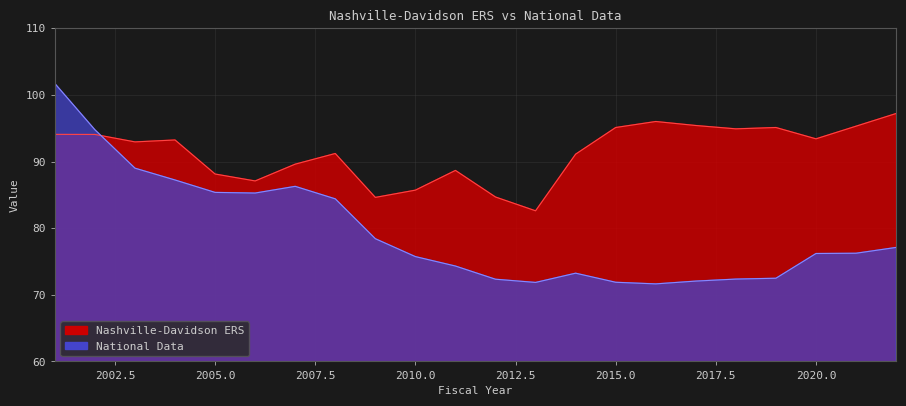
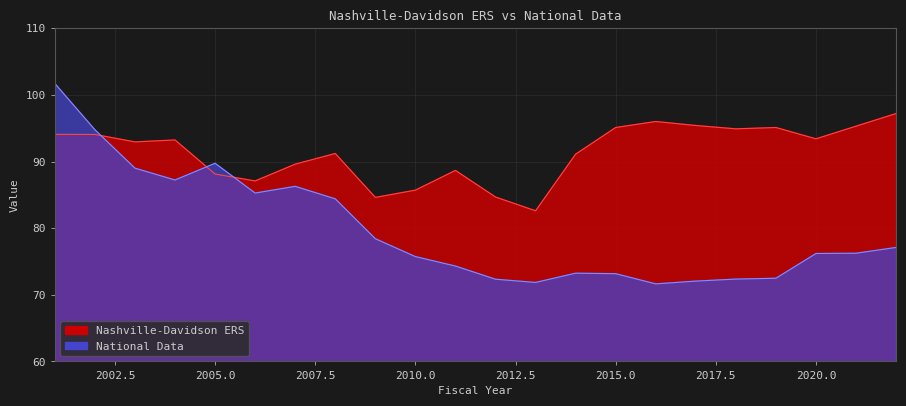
National Data, 2005.0: 85 -> 90
National Data, 2015.0: 72 -> 73
